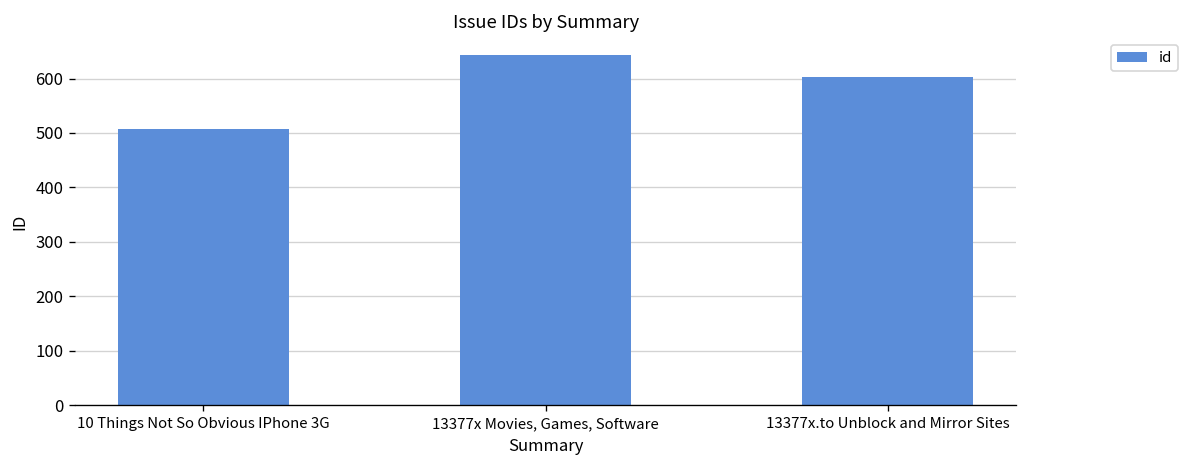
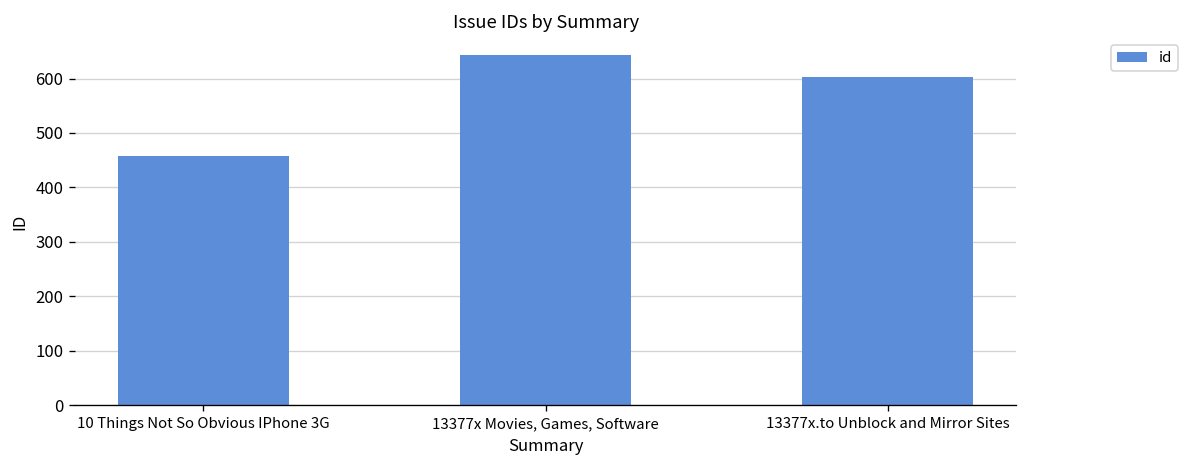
10 Things Not So Obvious IPhone 3G: 510 -> 460
